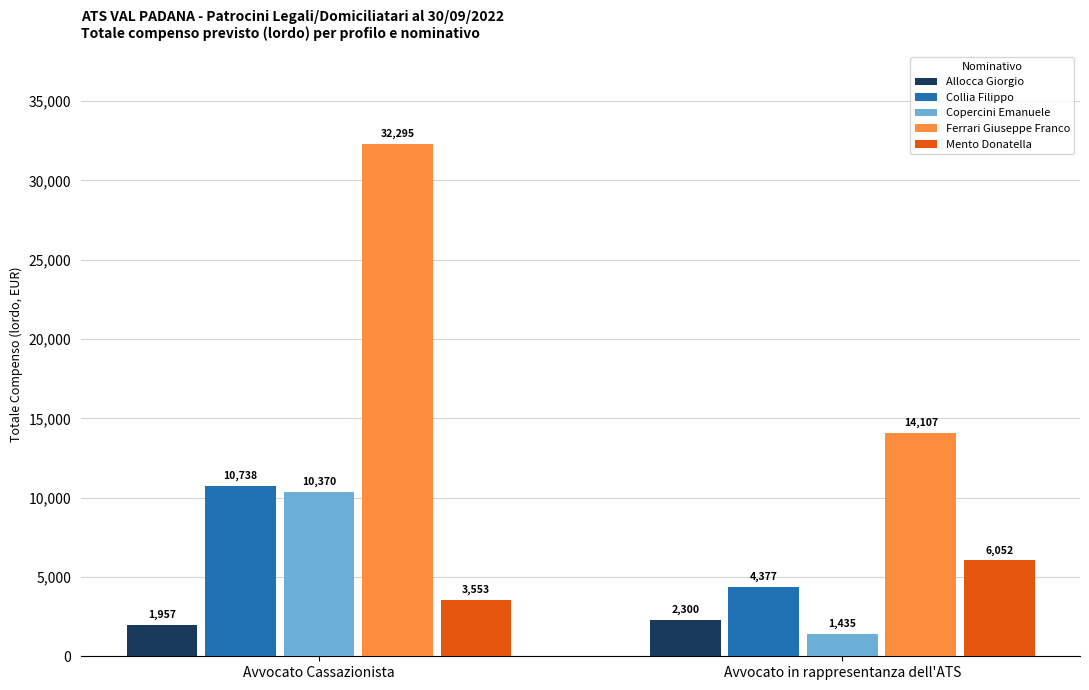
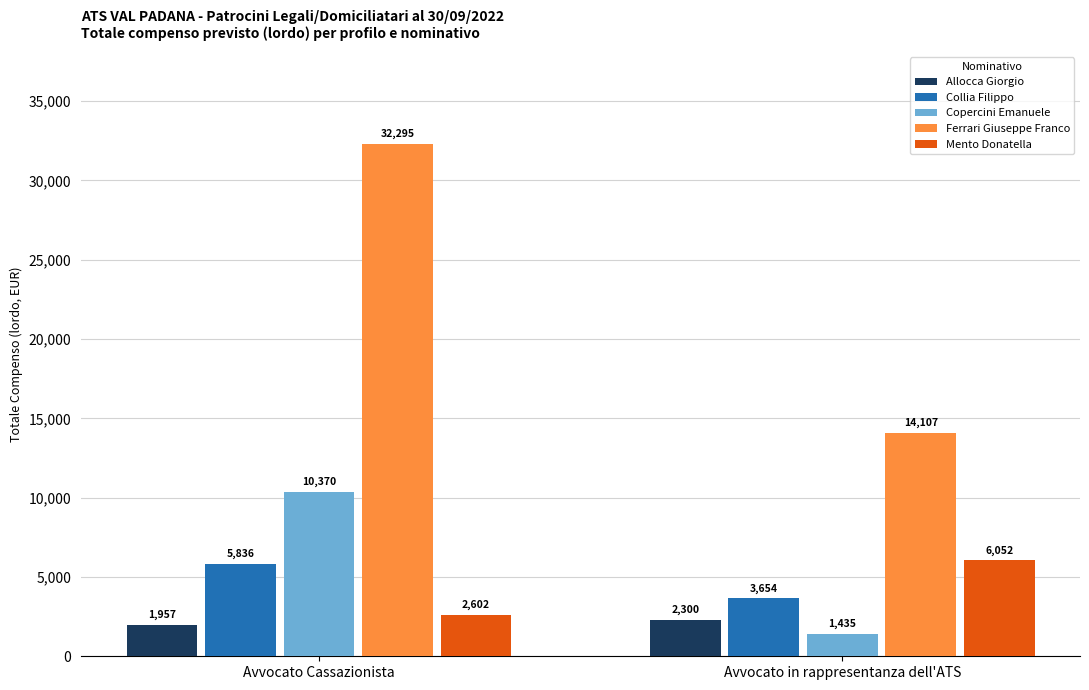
Collia Filippo, Avvocato Cassazionista: 10,738 -> 5,836
Mento Donatella, Avvocato Cassazionista: 3,553 -> 2,602
Collia Filippo, Avvocato in rappresentanza dell'ATS: 4,377 -> 3,654
